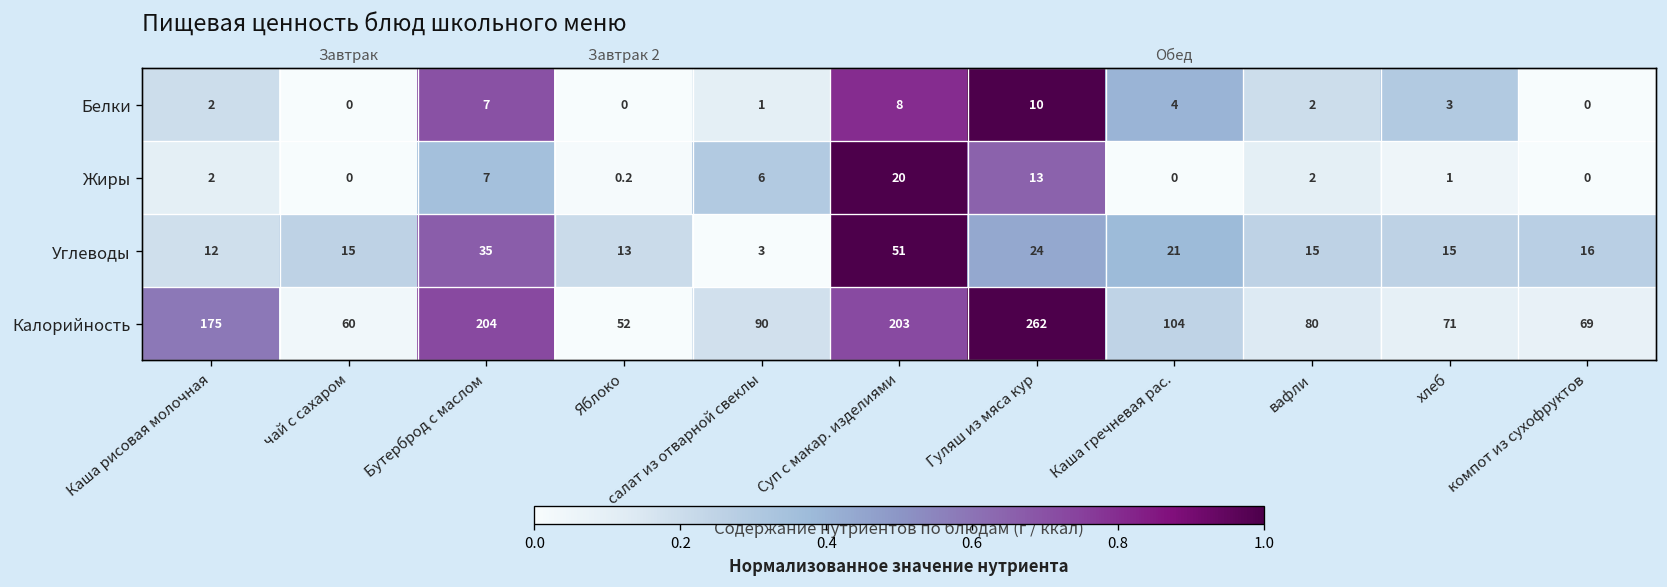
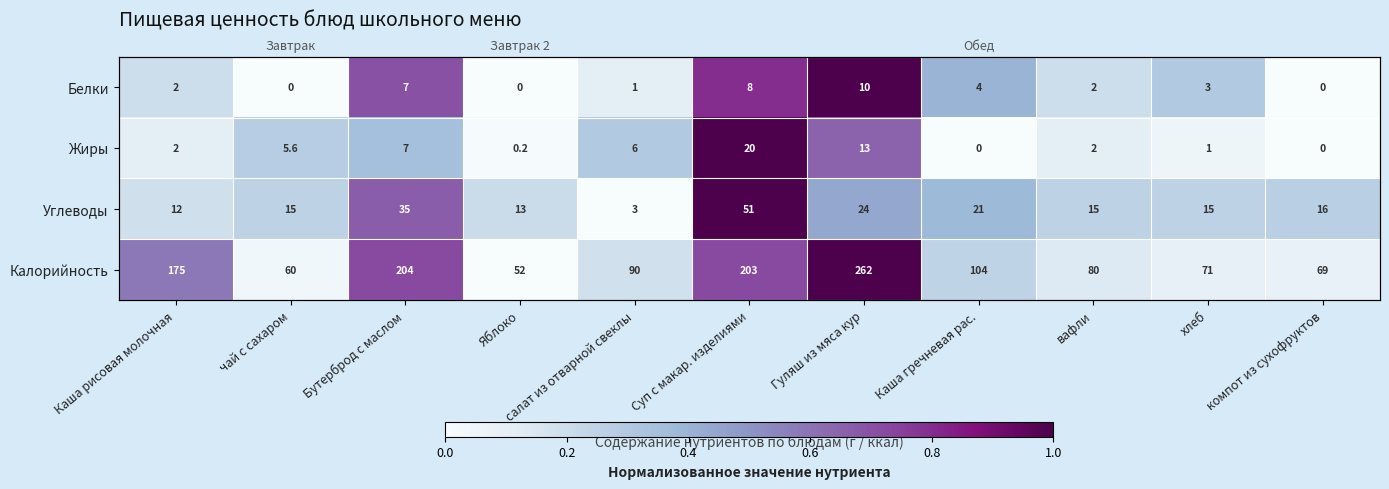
Жиры, чай с сахаром: 0 -> 5.6
